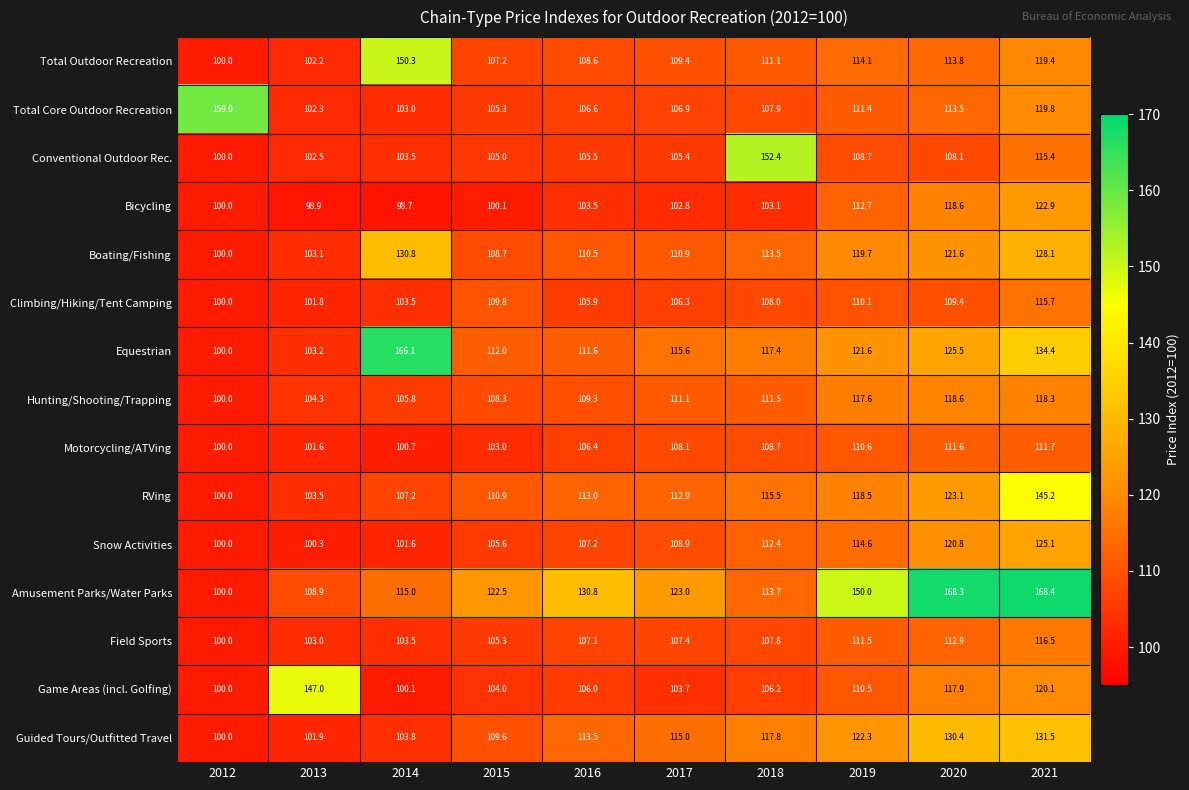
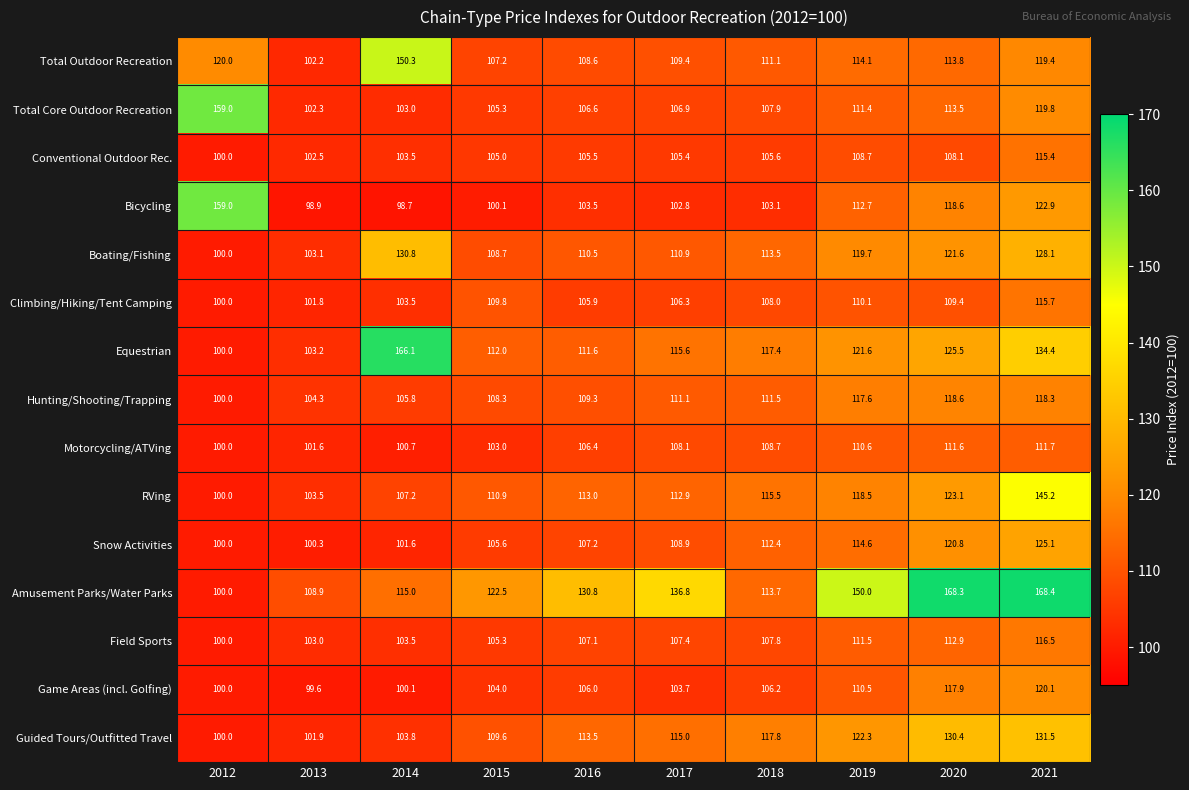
Total Outdoor Recreation, 2012: 100.0 -> 120.0
Conventional Outdoor Rec., 2018: 152.4 -> 105.6
Bicycling, 2012: 100.0 -> 159.0
Amusement Parks/Water Parks, 2017: 123.0 -> 136.8
Game Areas (incl. Golfing), 2013: 147.0 -> 99.6
